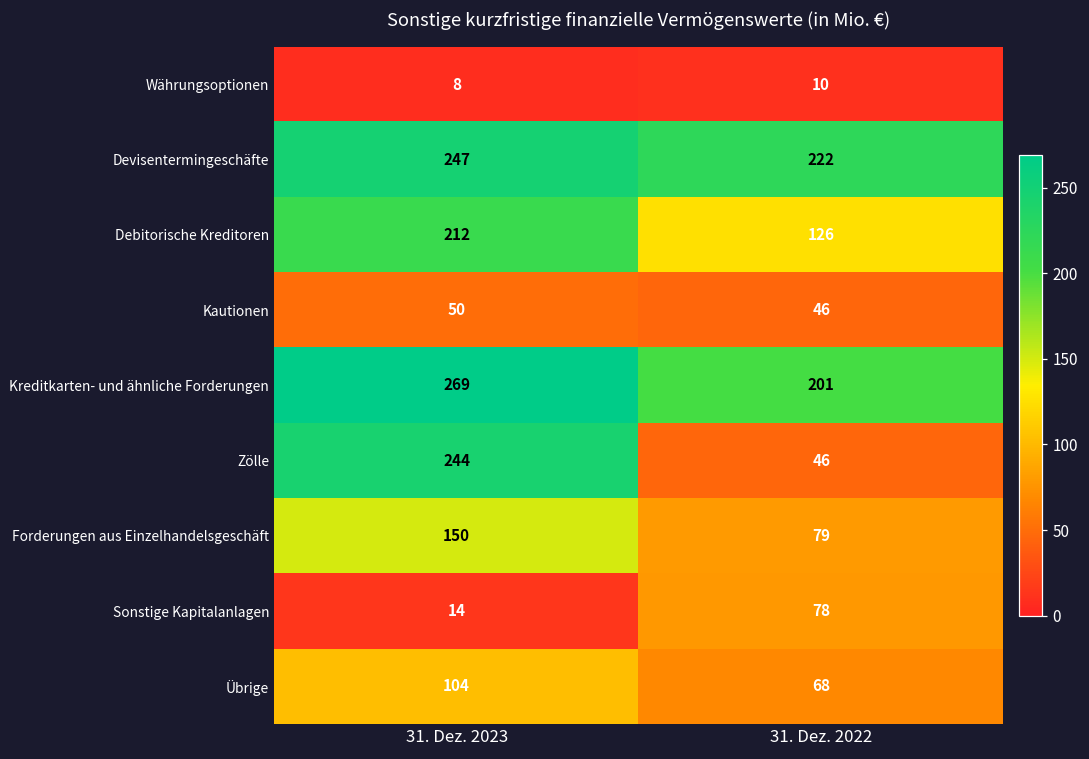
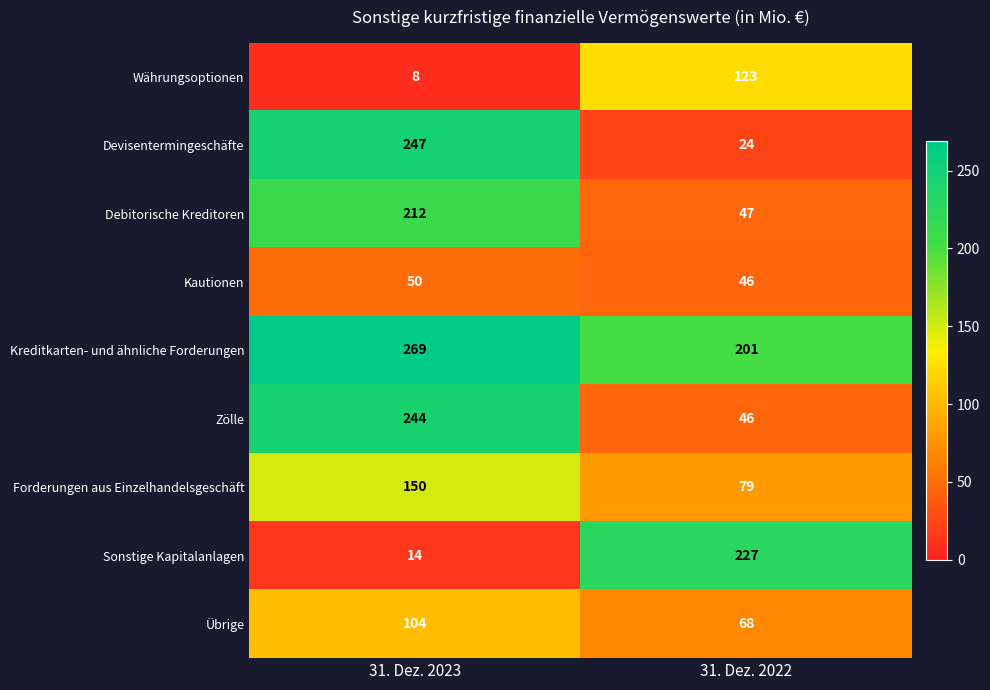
Währungsoptionen, 31. Dez. 2022: 10 -> 123
Devisentermingeschäfte, 31. Dez. 2022: 222 -> 24
Debitorische Kreditoren, 31. Dez. 2022: 126 -> 47
Sonstige Kapitalanlagen, 31. Dez. 2022: 78 -> 227
